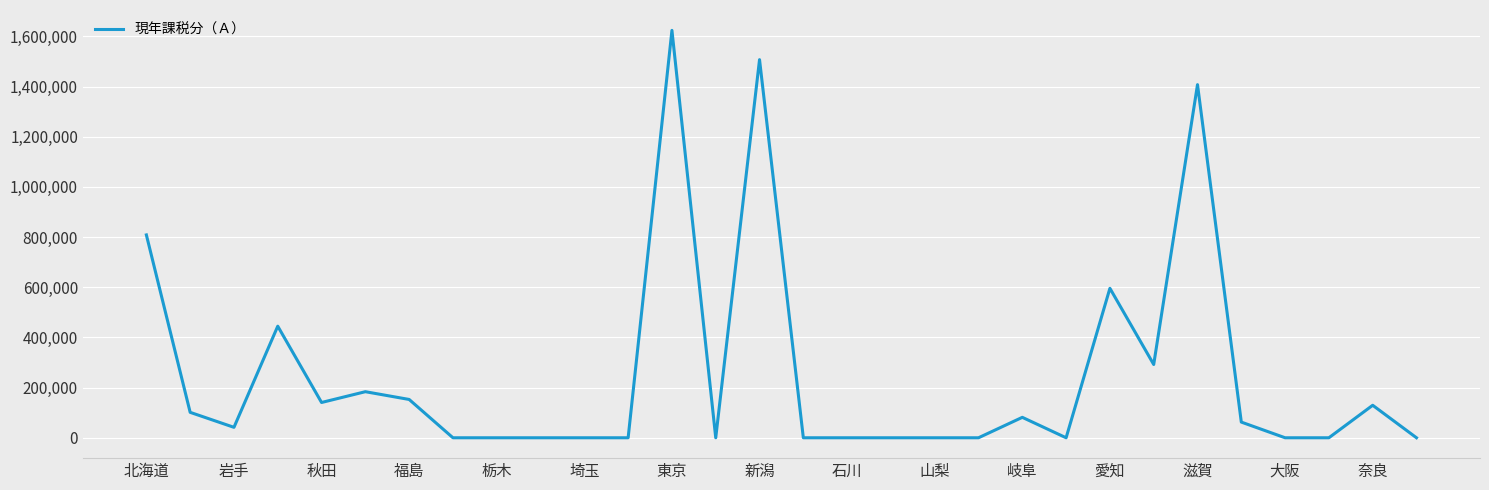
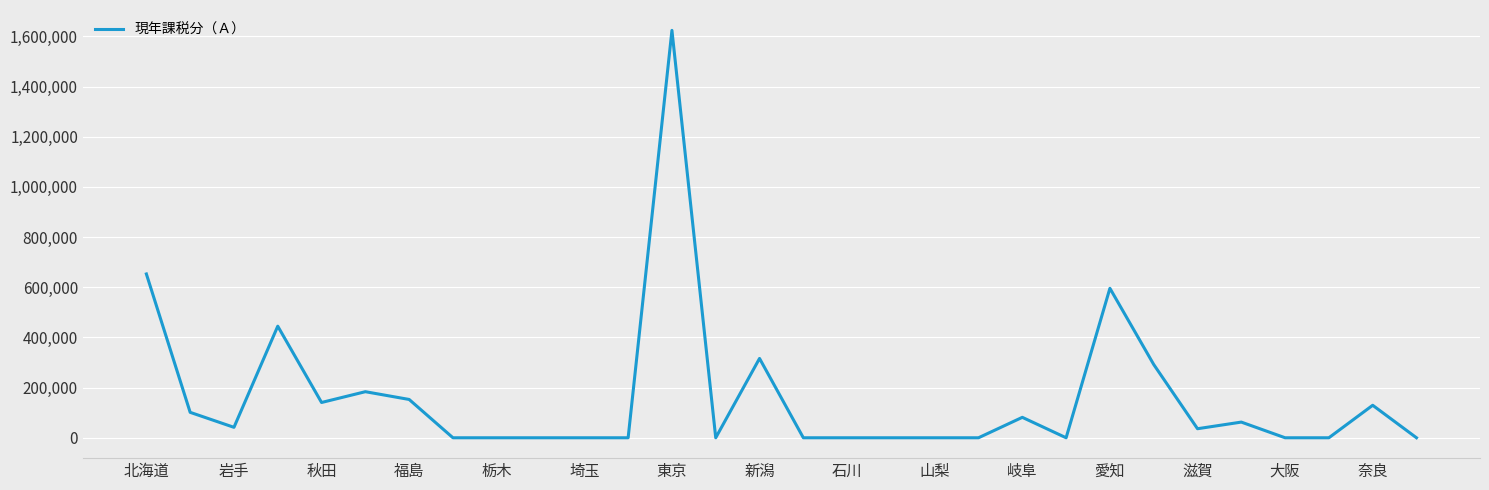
北海道: 810,000 -> 650,000
新潟: 1,510,000 -> 320,000
滋賀: 1,410,000 -> 40,000
